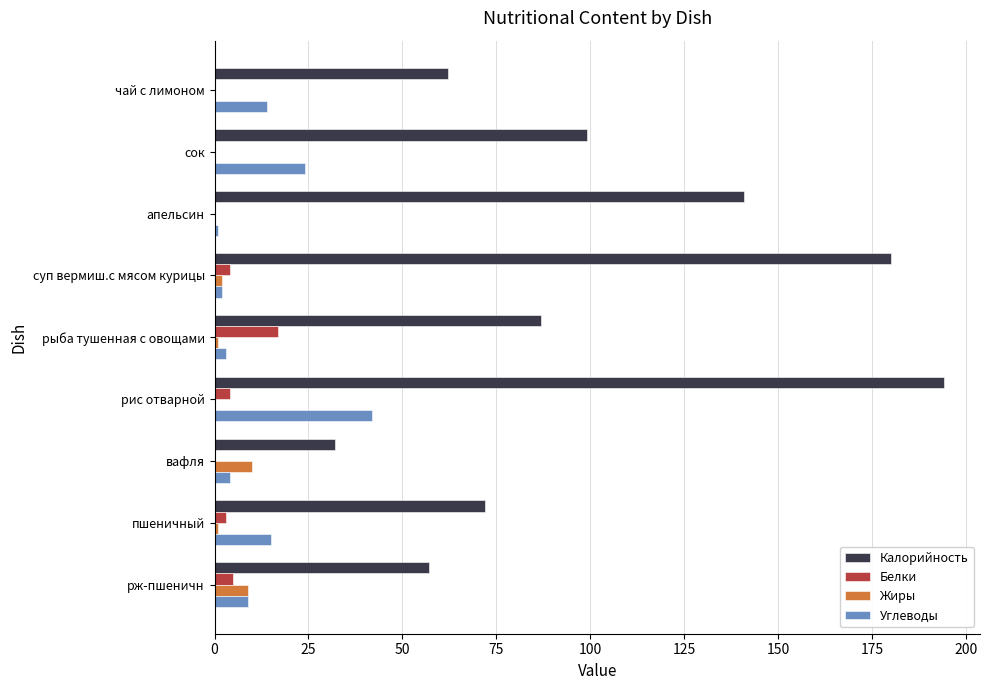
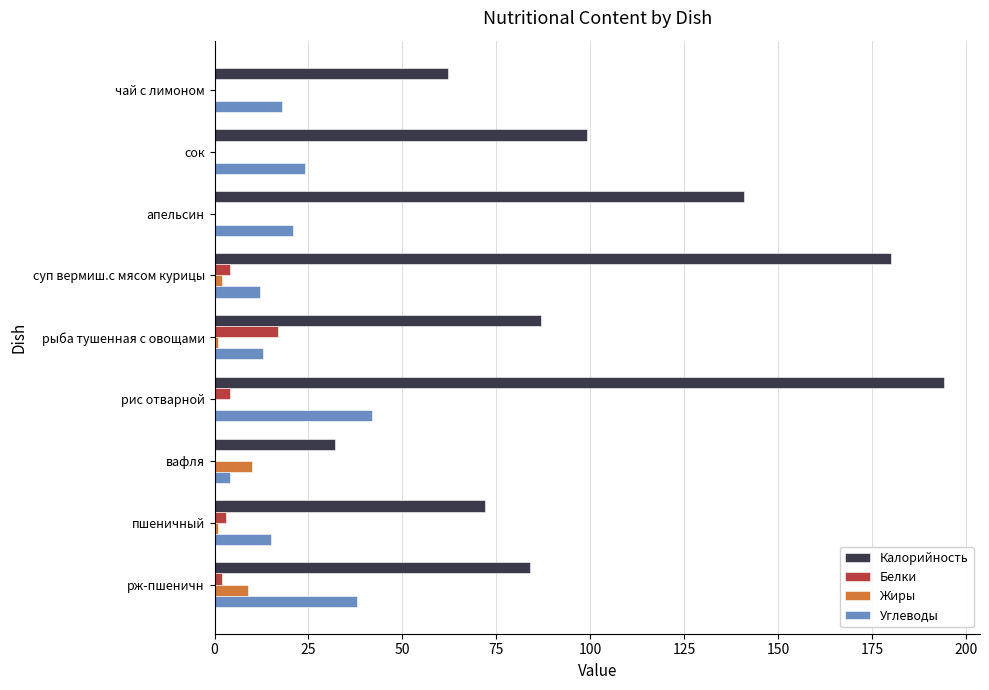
Углеводы, чай с лимоном: 14 -> 18
Углеводы, апельсин: 1 -> 21
Углеводы, суп вермиш.с мясом курицы: 2 -> 12
Углеводы, рыба тушенная с овощами: 3 -> 13
Калорийность, рж-пшеничн: 57 -> 84
Белки, рж-пшеничн: 5 -> 2
Углеводы, рж-пшеничн: 9 -> 38
